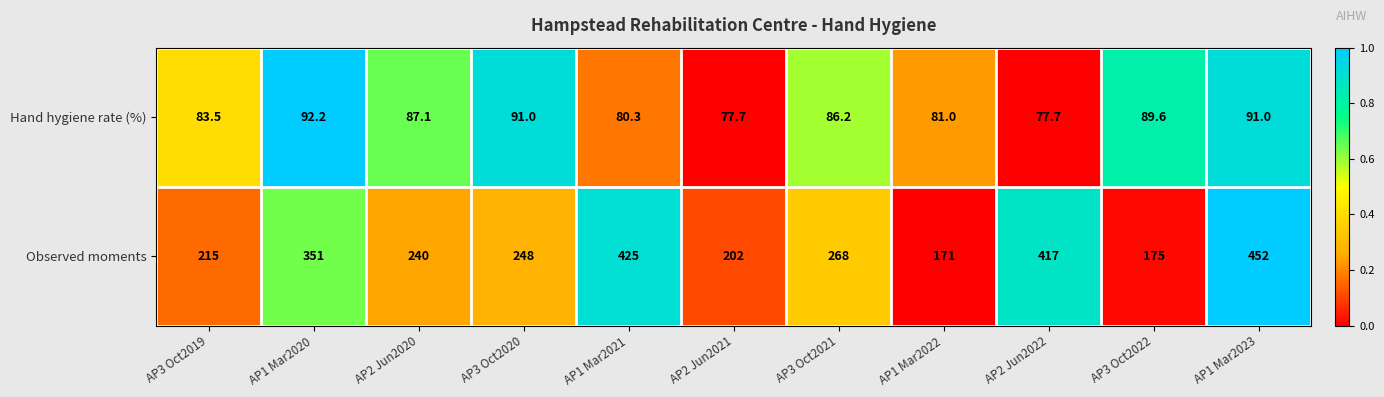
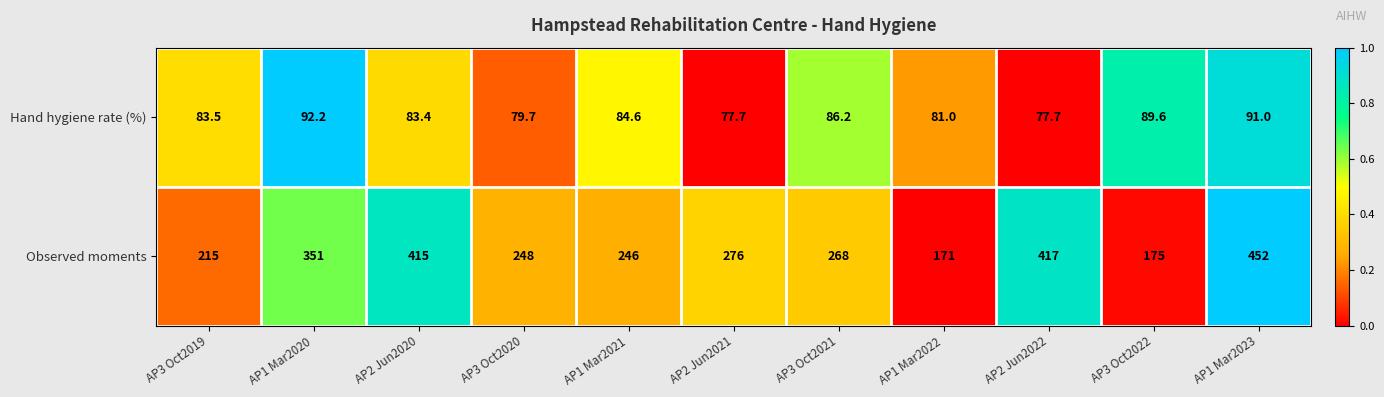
Hand hygiene rate (%), AP2 Jun2020: 87.1 -> 83.4
Hand hygiene rate (%), AP3 Oct2020: 91.0 -> 79.7
Hand hygiene rate (%), AP1 Mar2021: 80.3 -> 84.6
Observed moments, AP2 Jun2020: 240 -> 415
Observed moments, AP1 Mar2021: 425 -> 246
Observed moments, AP2 Jun2021: 202 -> 276
